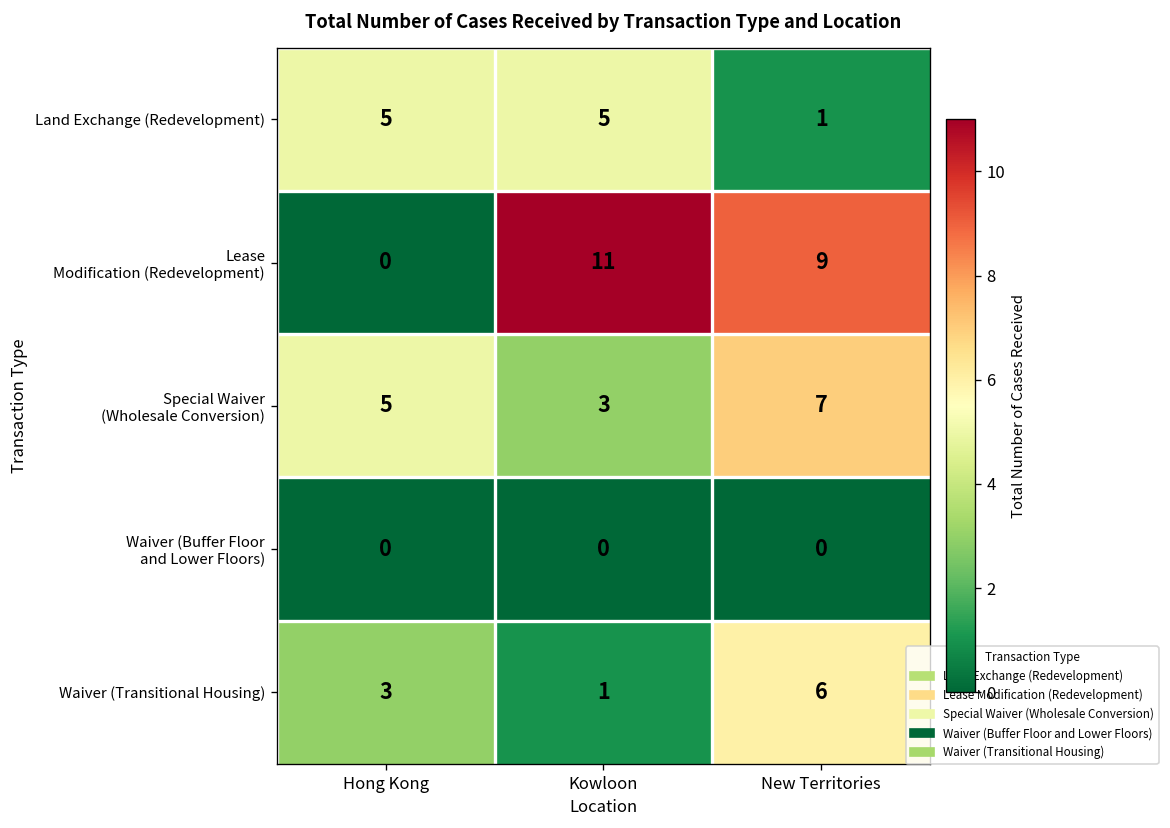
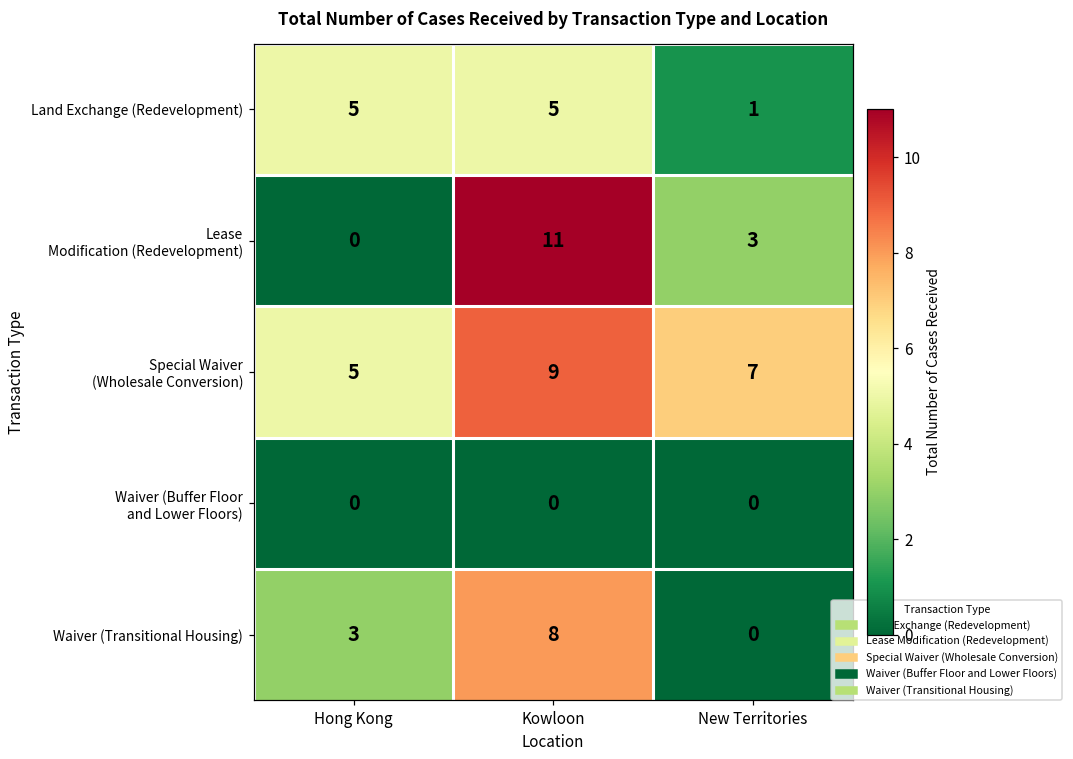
Lease Modification (Redevelopment), New Territories: 9 -> 3
Special Waiver (Wholesale Conversion), Kowloon: 3 -> 9
Waiver (Transitional Housing), Kowloon: 1 -> 8
Waiver (Transitional Housing), New Territories: 6 -> 0
